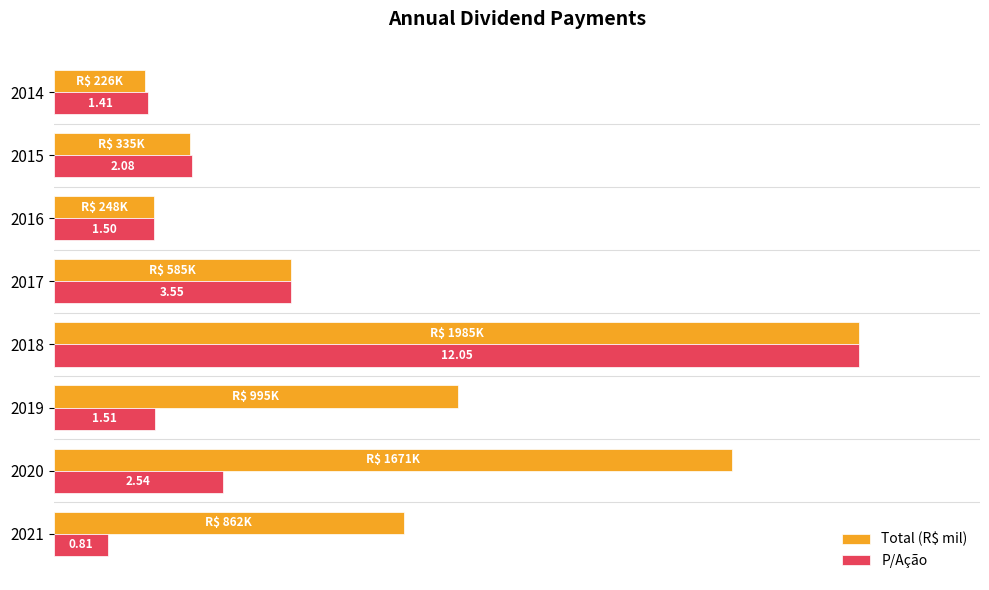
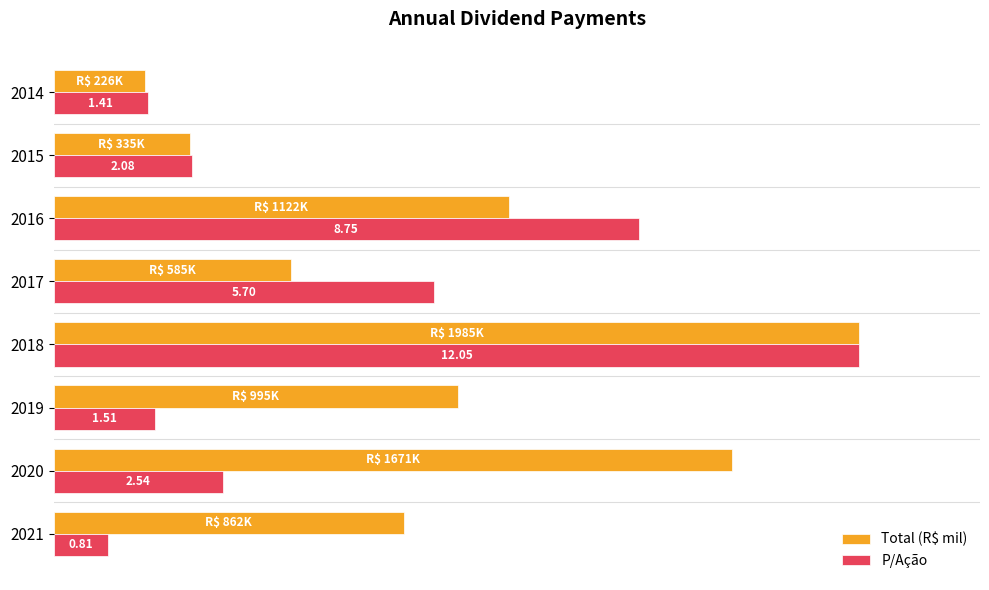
Total (R$ mil), 2016: 248K -> 1122K
P/Ação, 2016: 1.50 -> 8.75
P/Ação, 2017: 3.55 -> 5.70
